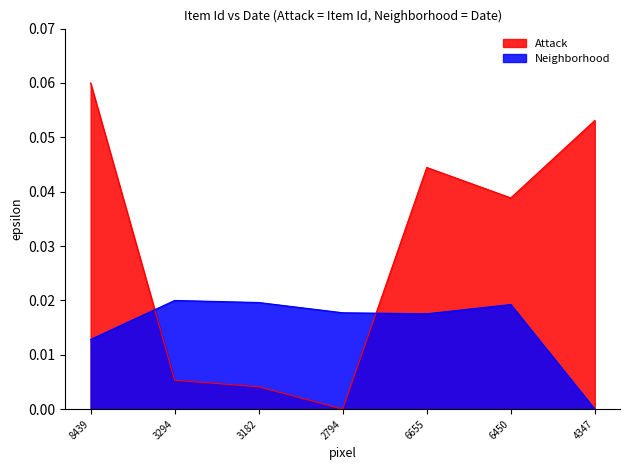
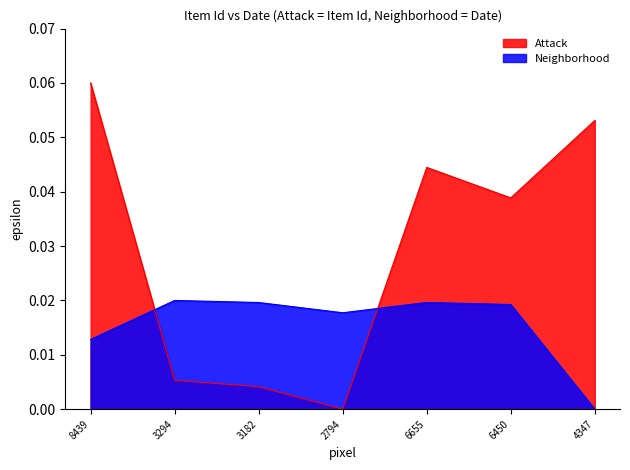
Neighborhood, 6655: 0.018 -> 0.020
